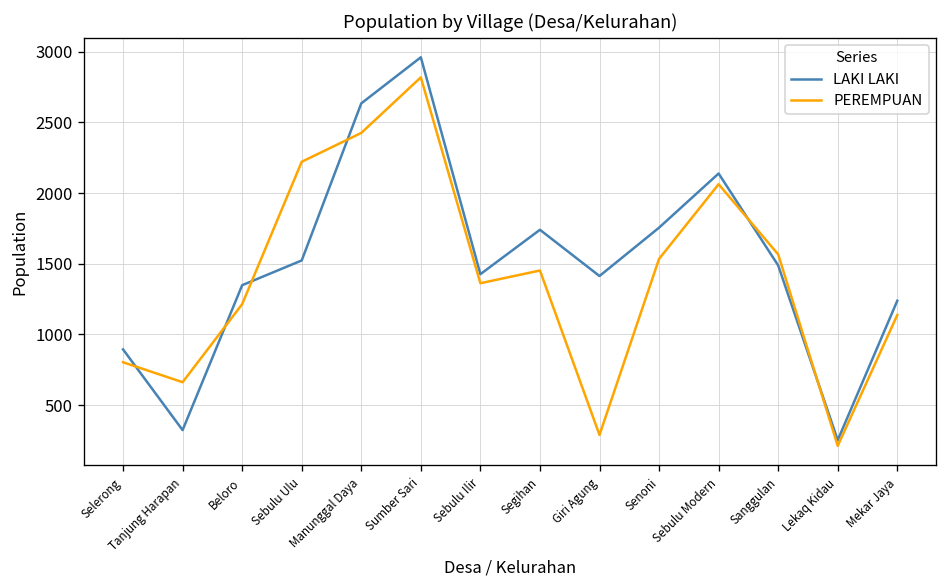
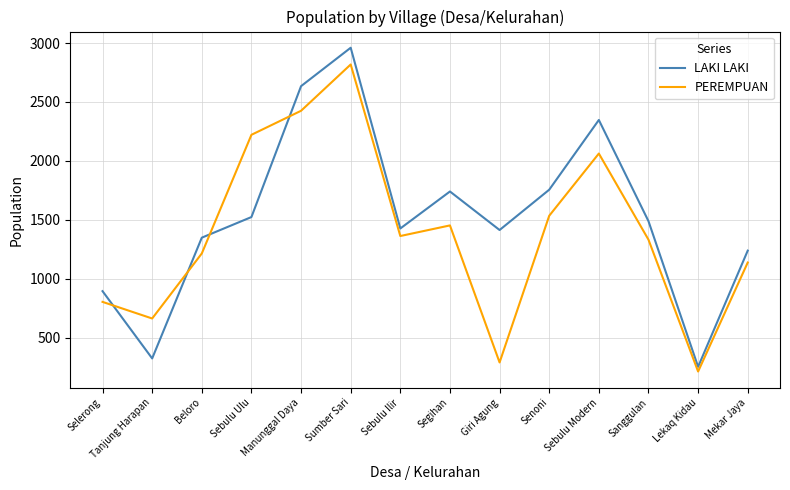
LAKI LAKI, Sebulu Modern: 2140 -> 2350
PEREMPUAN, Sanggulan: 1570 -> 1330
